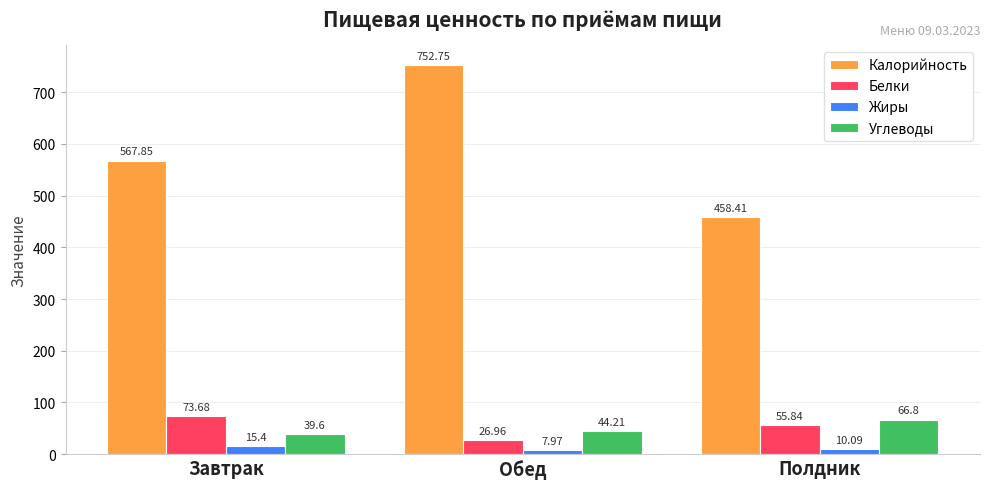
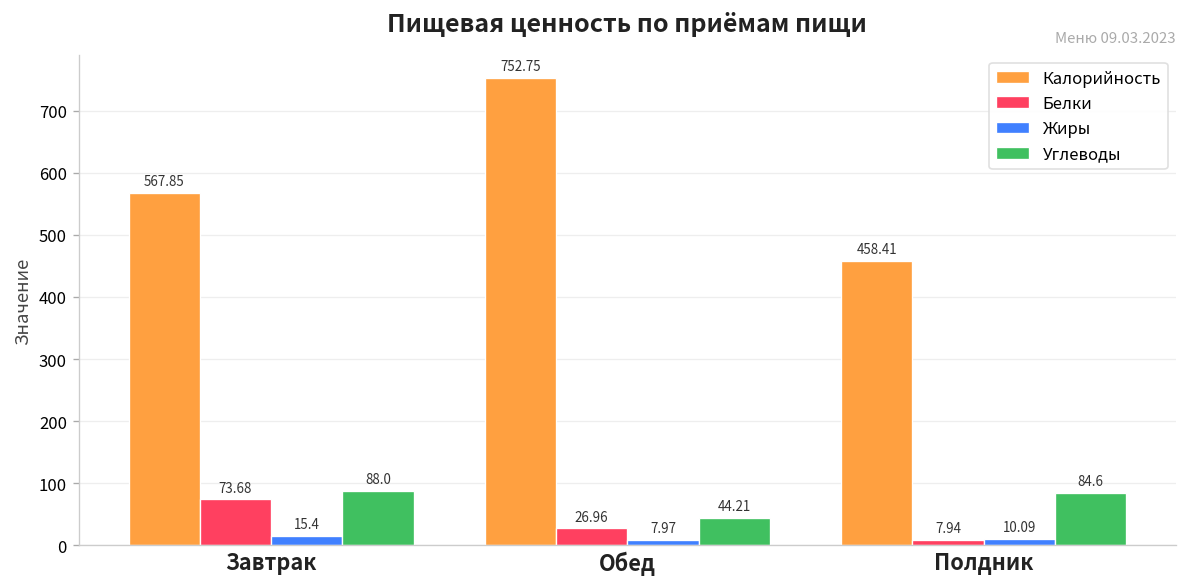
Углеводы, Завтрак: 39.6 -> 88.0
Белки, Полдник: 55.84 -> 7.94
Углеводы, Полдник: 66.8 -> 84.6
